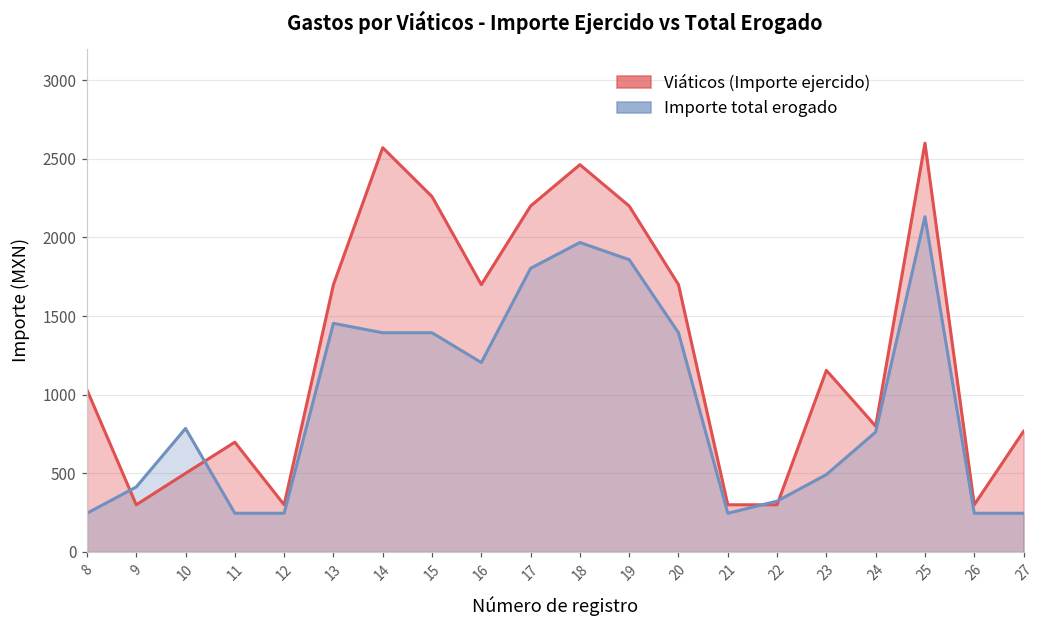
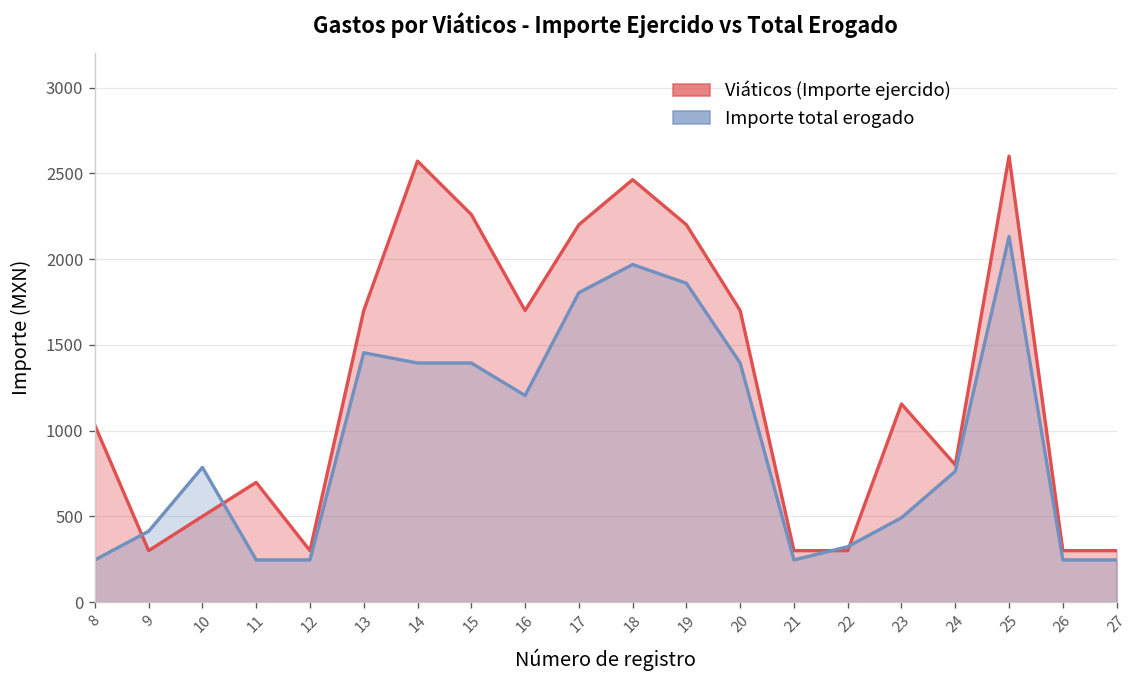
Viáticos (Importe ejercido), 27: 770 -> 300
